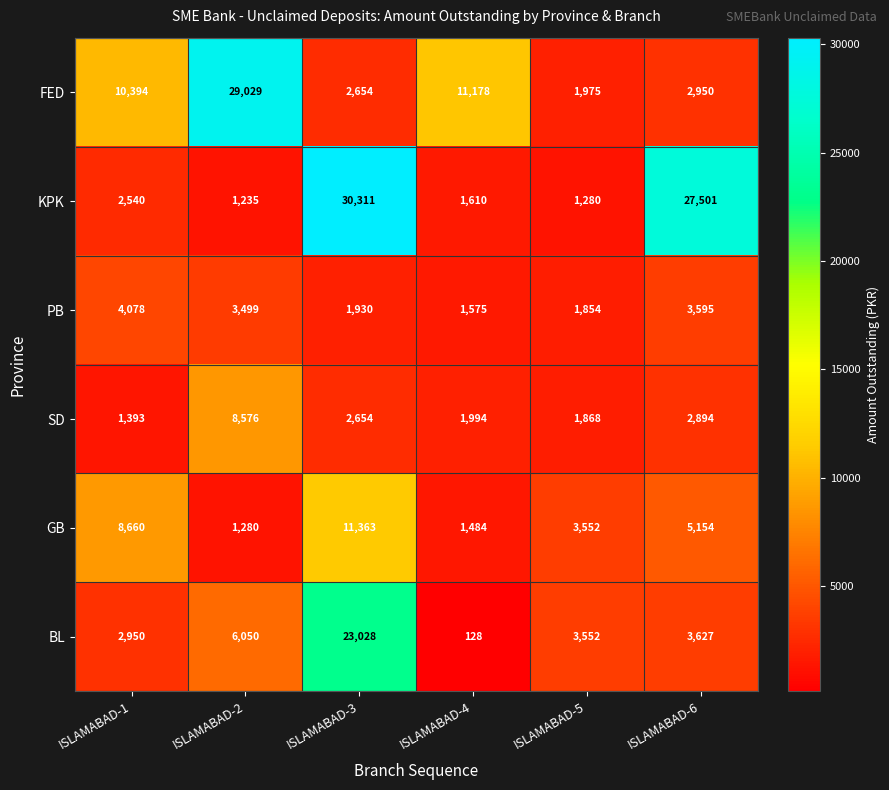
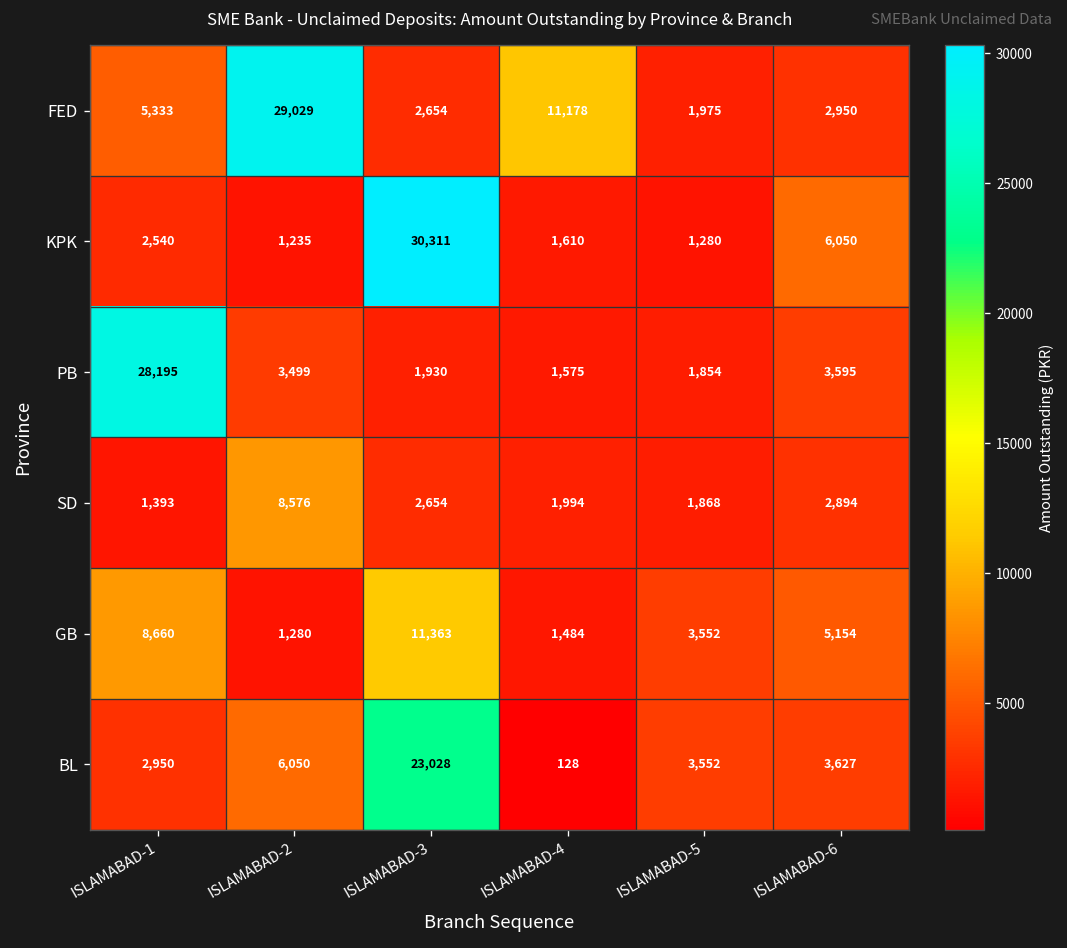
FED, ISLAMABAD-1: 10,394 -> 5,333
KPK, ISLAMABAD-6: 27,501 -> 6,050
PB, ISLAMABAD-1: 4,078 -> 28,195
